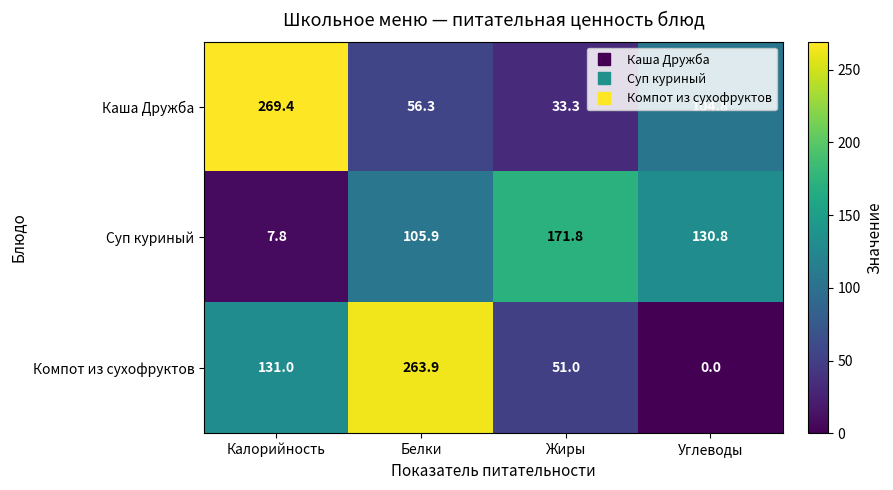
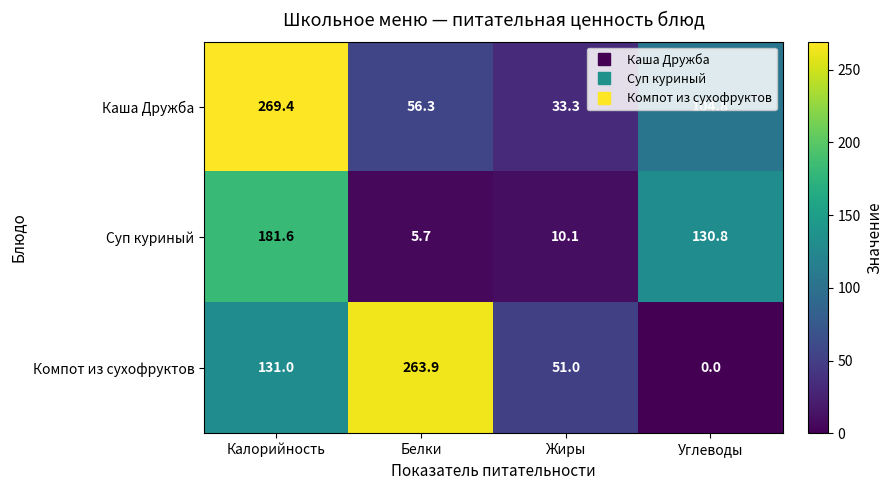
Суп куриный, Калорийность: 7.8 -> 181.6
Суп куриный, Белки: 105.9 -> 5.7
Суп куриный, Жиры: 171.8 -> 10.1
